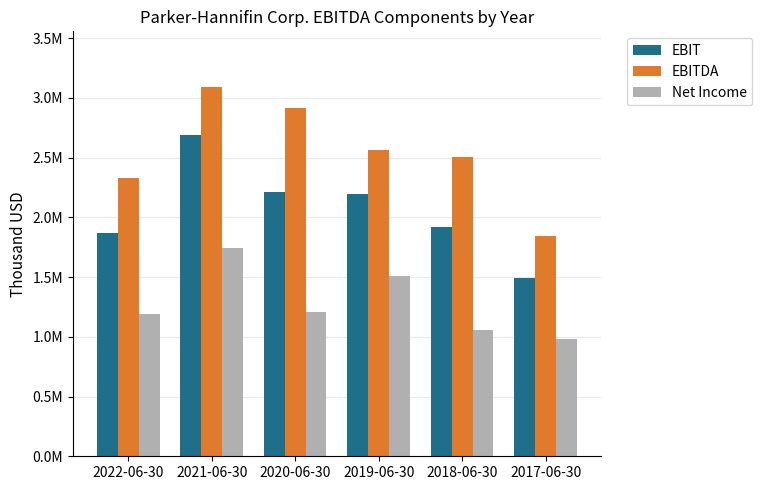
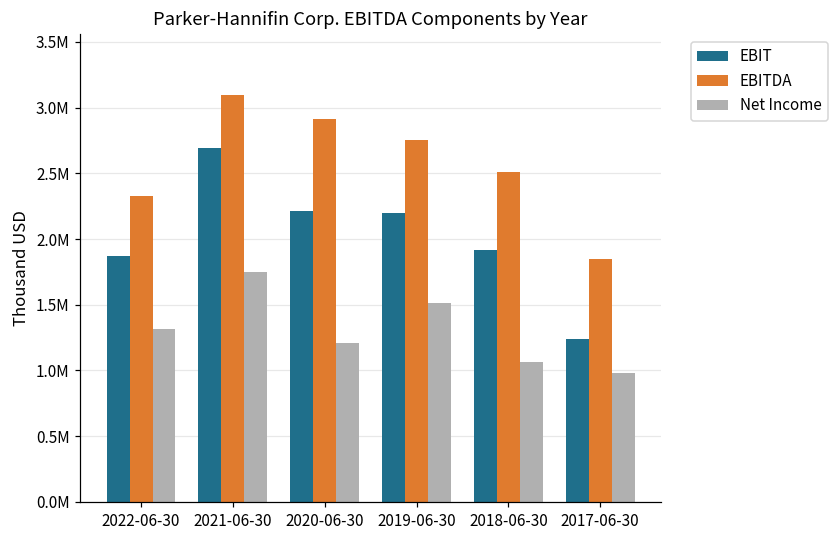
Net Income, 2022-06-30: 1190000 -> 1320000
EBITDA, 2019-06-30: 2560000 -> 2750000
EBIT, 2017-06-30: 1490000 -> 1240000
